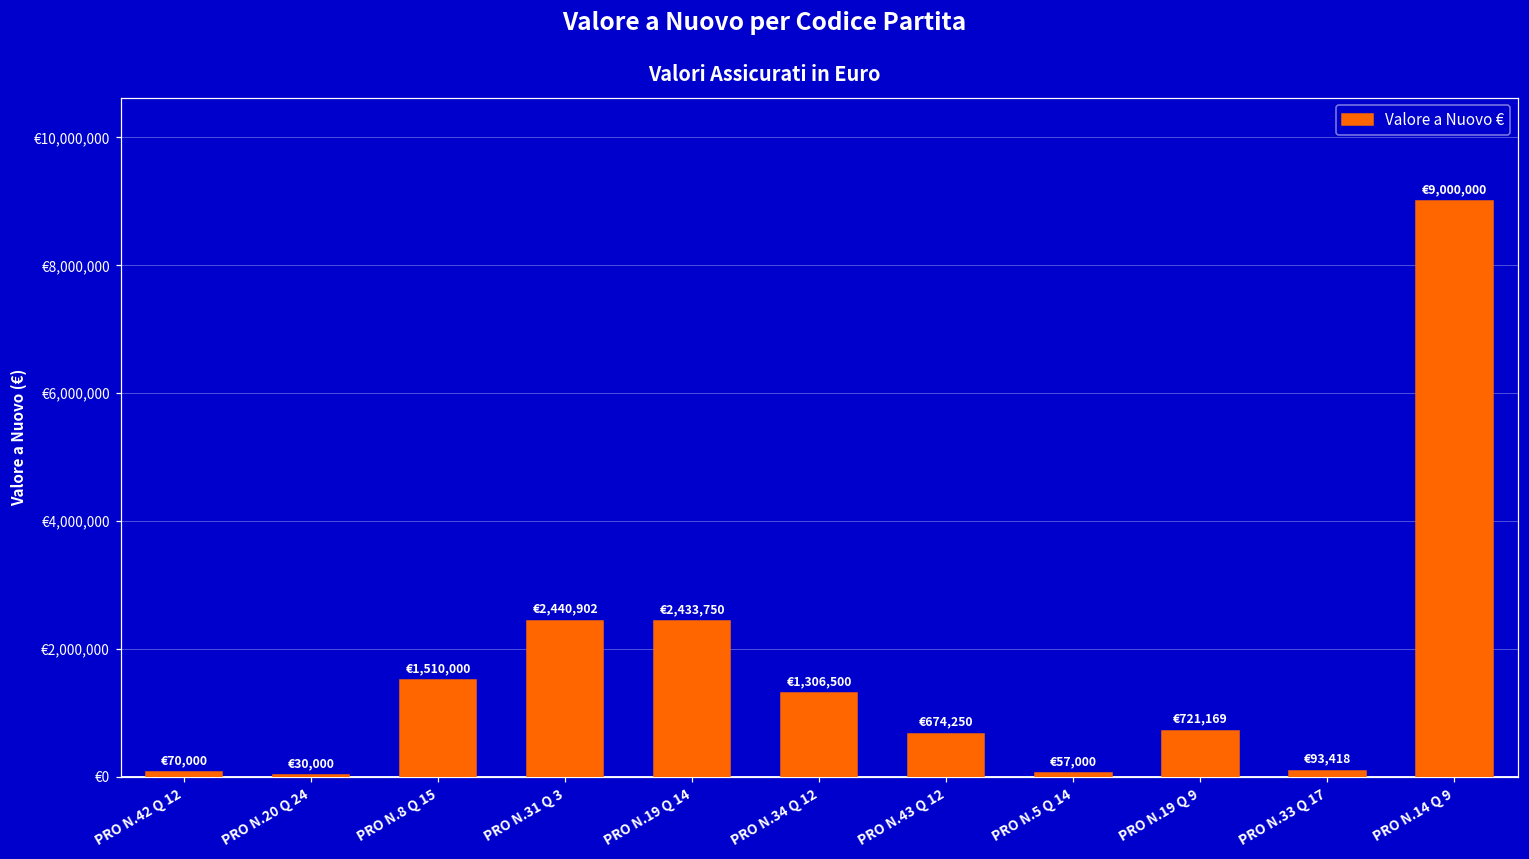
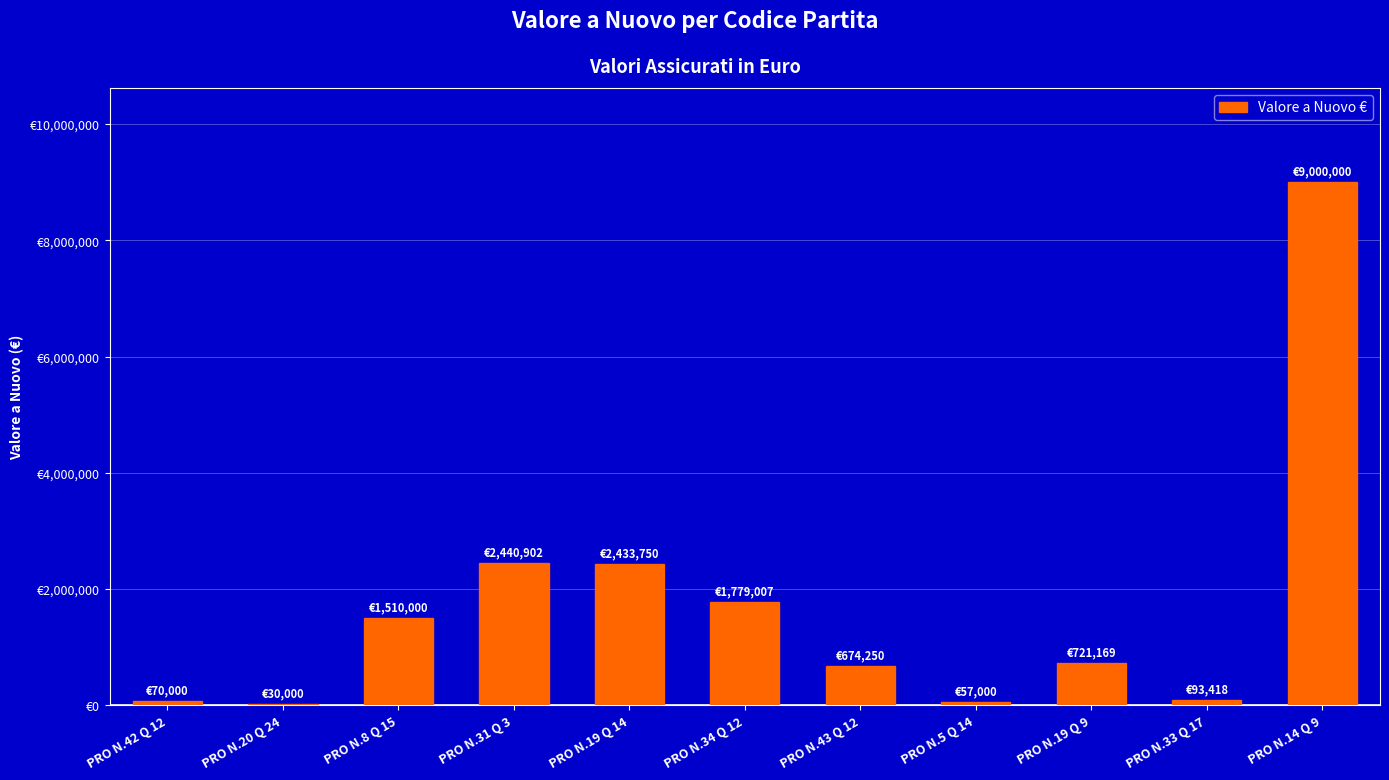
PRO N.34 Q 12: €1,306,500 -> €1,779,007
